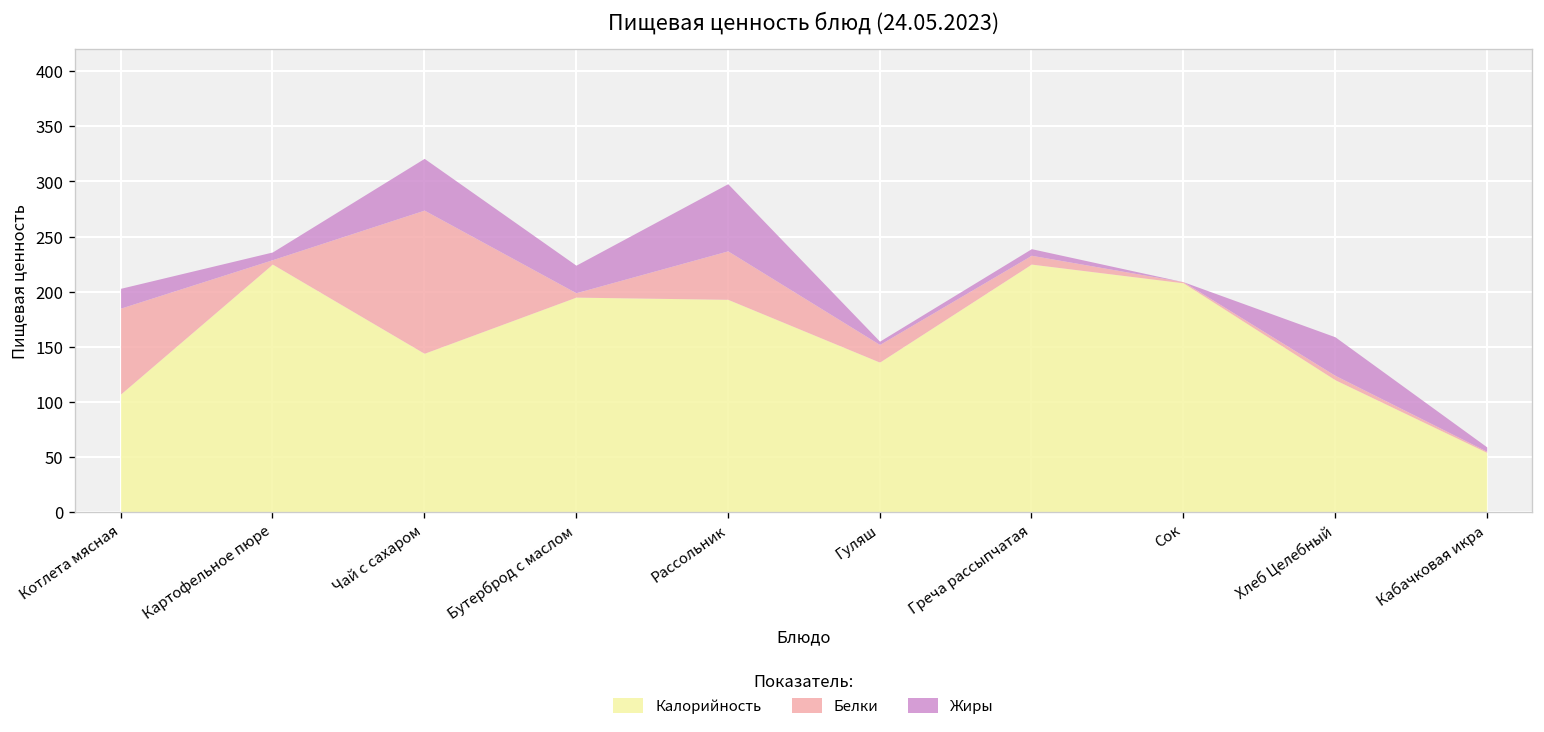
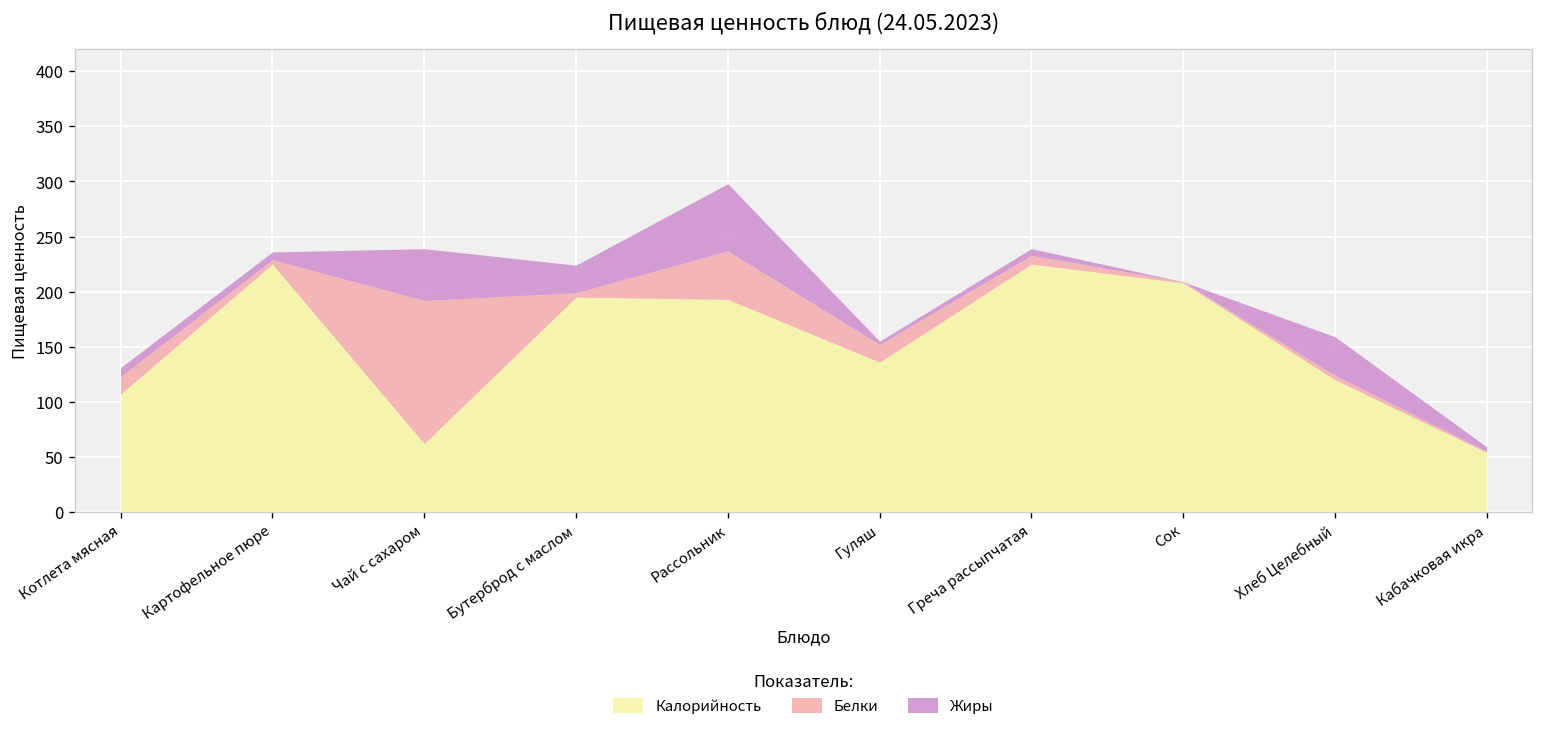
Белки, Котлета мясная: 80 -> 20
Жиры, Котлета мясная: 20 -> 10
Калорийность, Чай с сахаром: 140 -> 60
